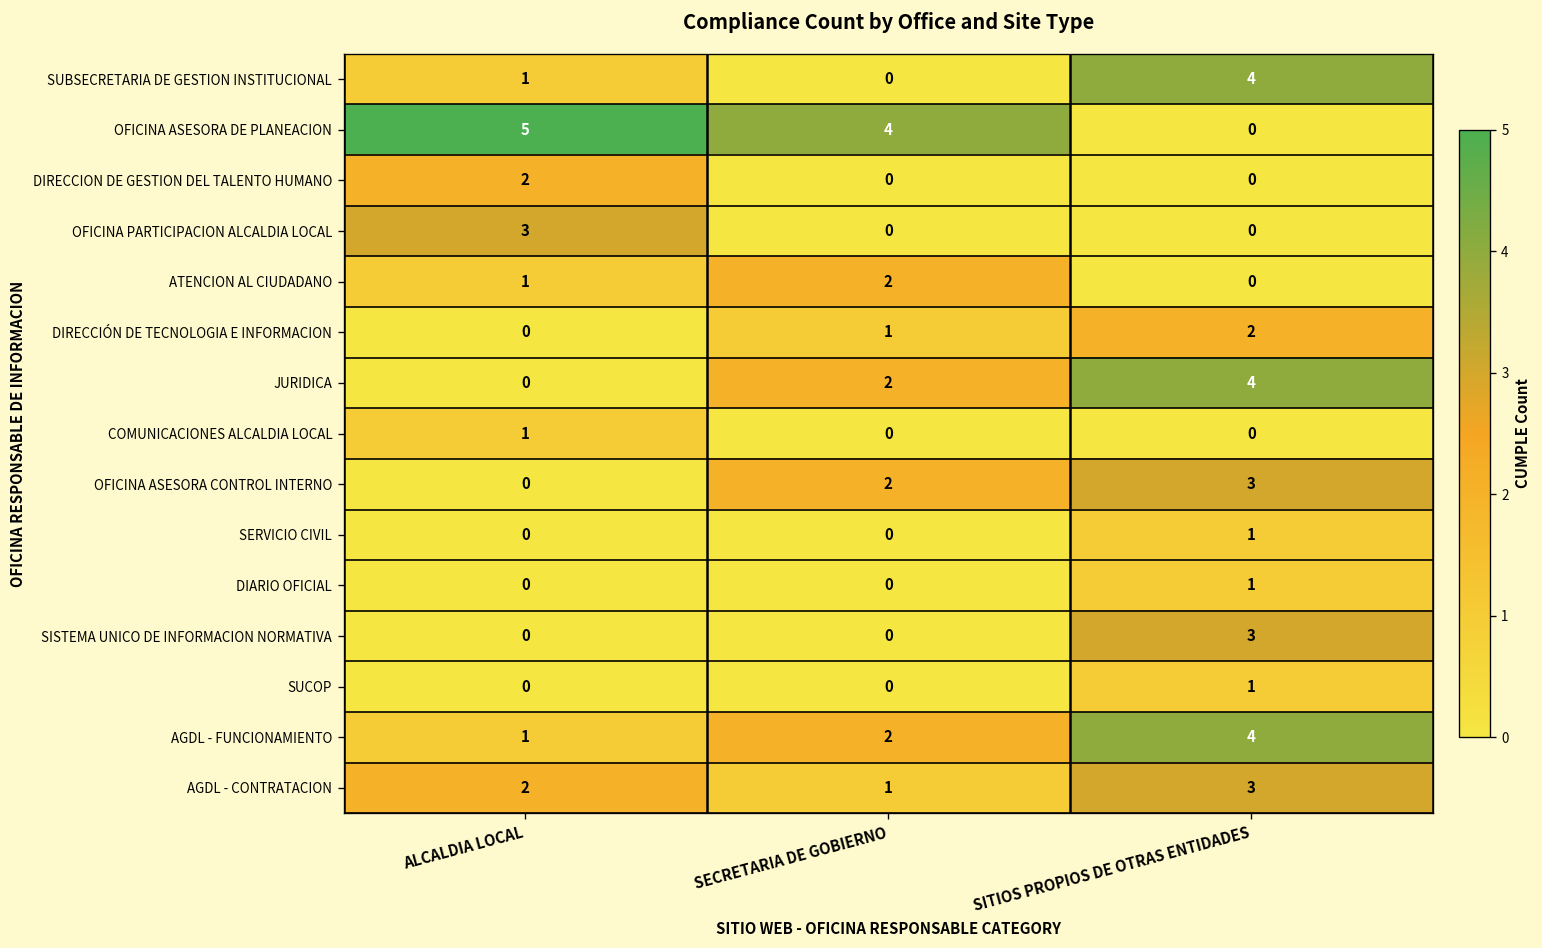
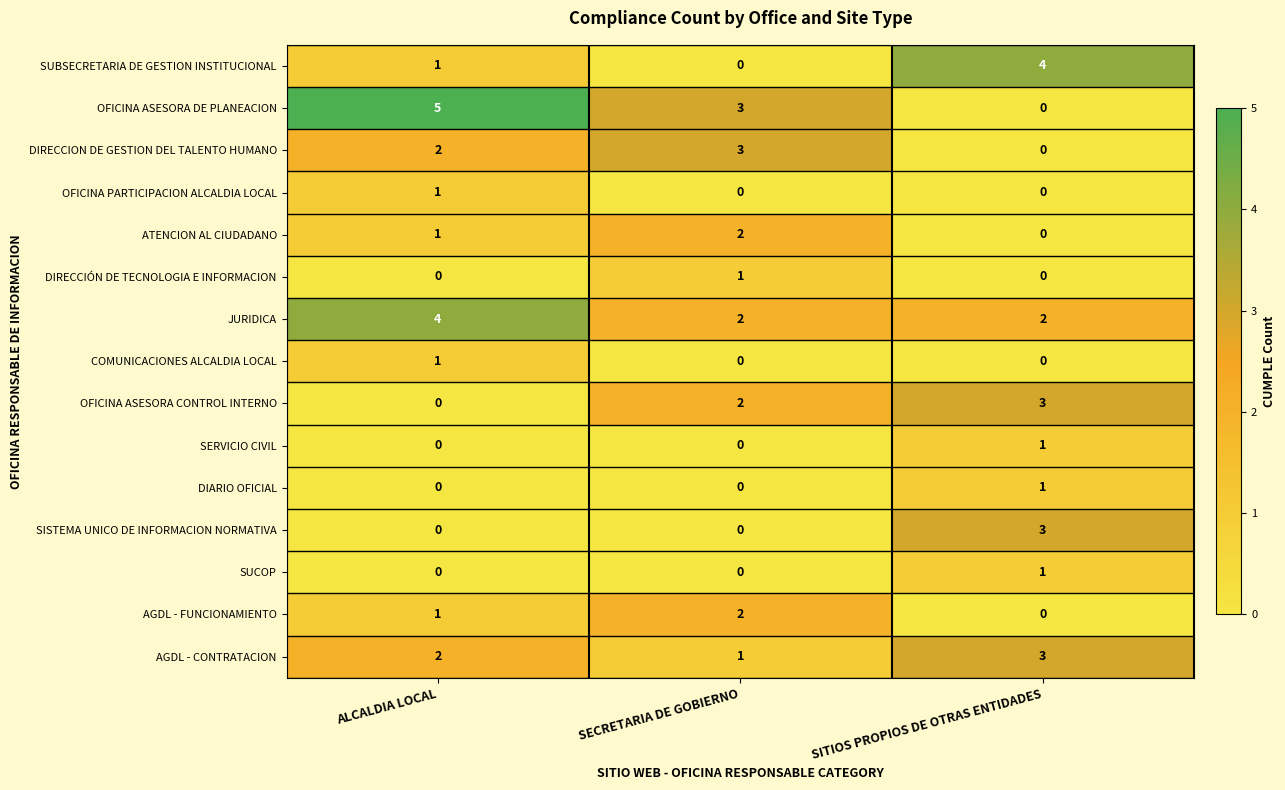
OFICINA ASESORA DE PLANEACION, SECRETARIA DE GOBIERNO: 4 -> 3
DIRECCION DE GESTION DEL TALENTO HUMANO, SECRETARIA DE GOBIERNO: 0 -> 3
OFICINA PARTICIPACION ALCALDIA LOCAL, ALCALDIA LOCAL: 3 -> 1
DIRECCIÓN DE TECNOLOGIA E INFORMACION, SITIOS PROPIOS DE OTRAS ENTIDADES: 2 -> 0
JURIDICA, ALCALDIA LOCAL: 0 -> 4
JURIDICA, SITIOS PROPIOS DE OTRAS ENTIDADES: 4 -> 2
AGDL - FUNCIONAMIENTO, SITIOS PROPIOS DE OTRAS ENTIDADES: 4 -> 0
